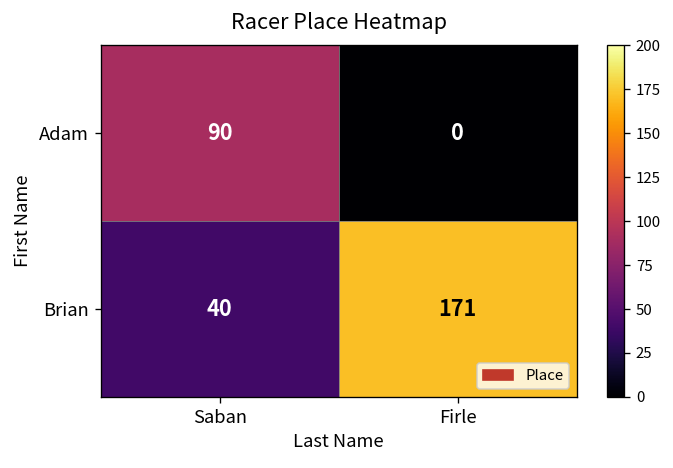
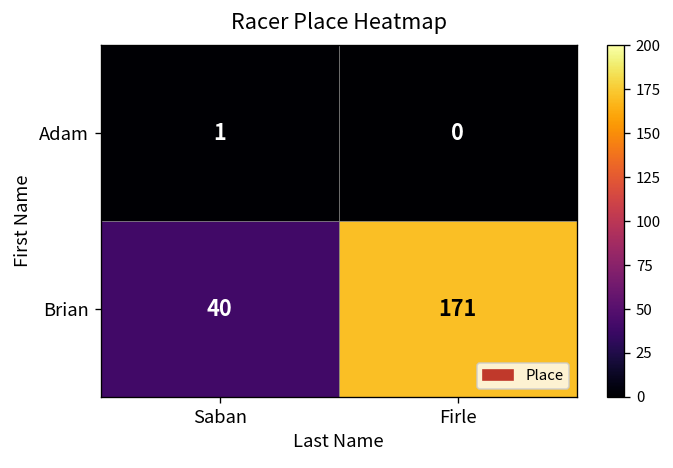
Adam, Saban: 90 -> 1
